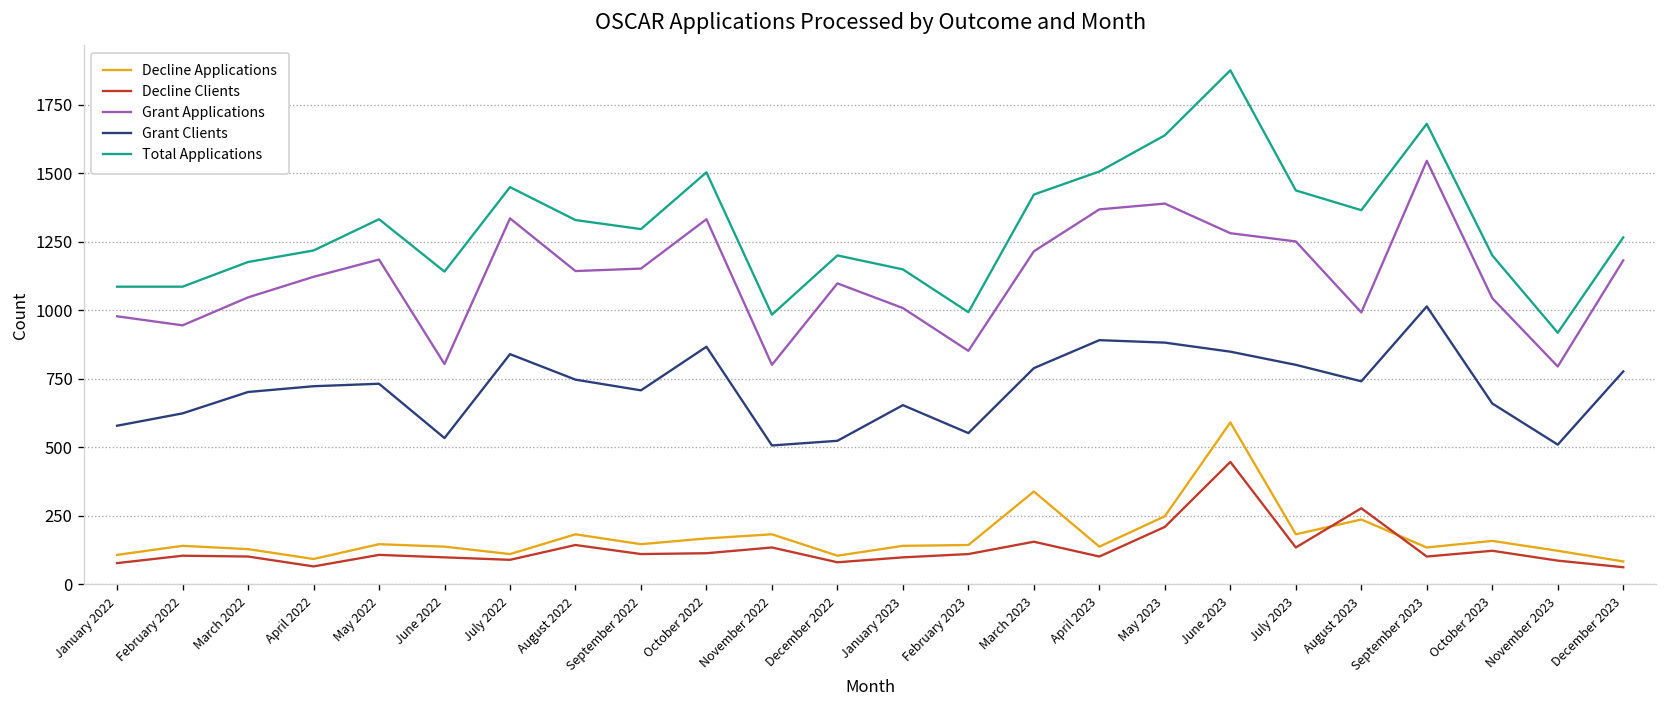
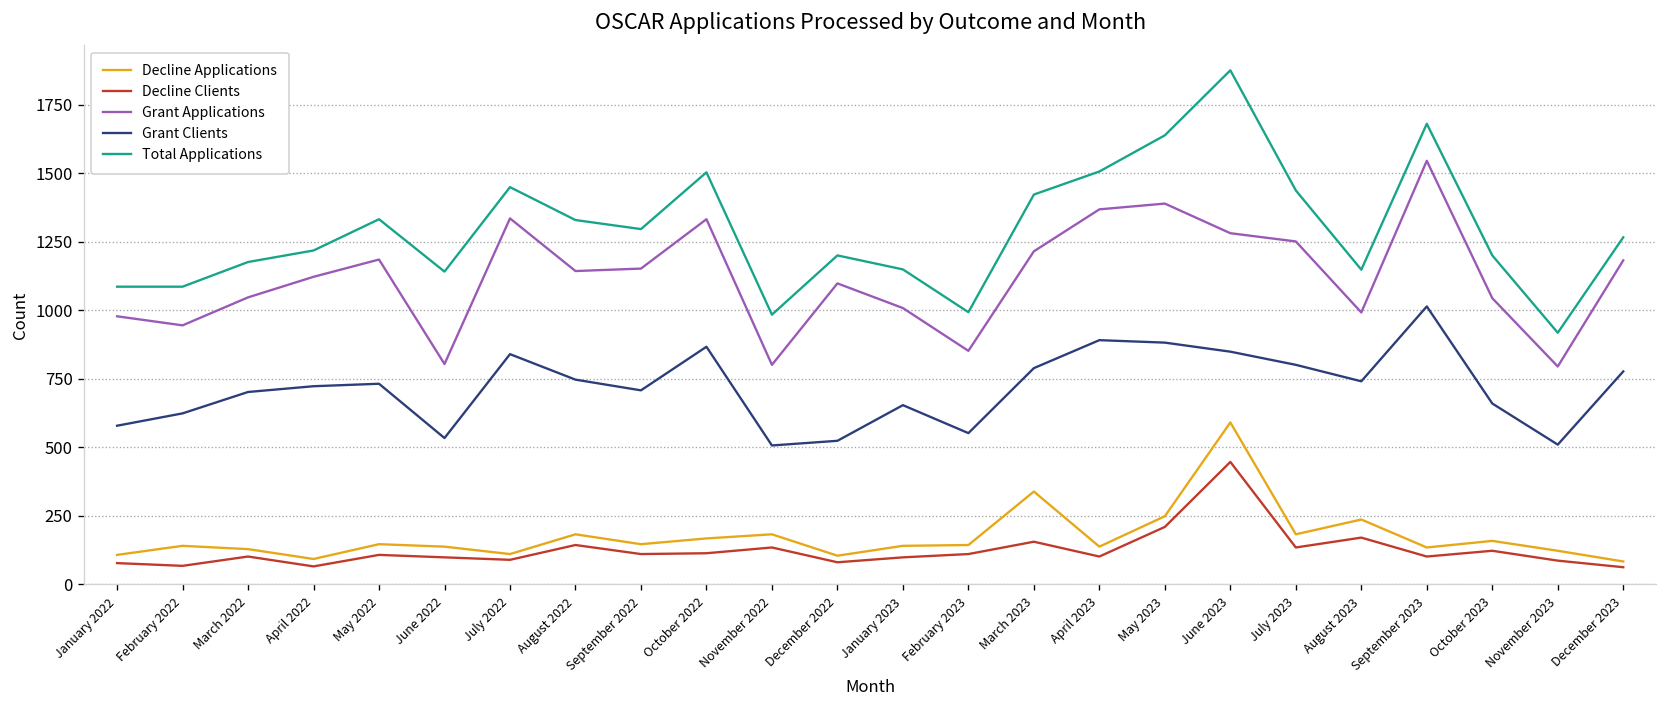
Decline Clients, February 2022: 110 -> 70
Decline Clients, August 2023: 280 -> 170
Total Applications, August 2023: 1370 -> 1150
